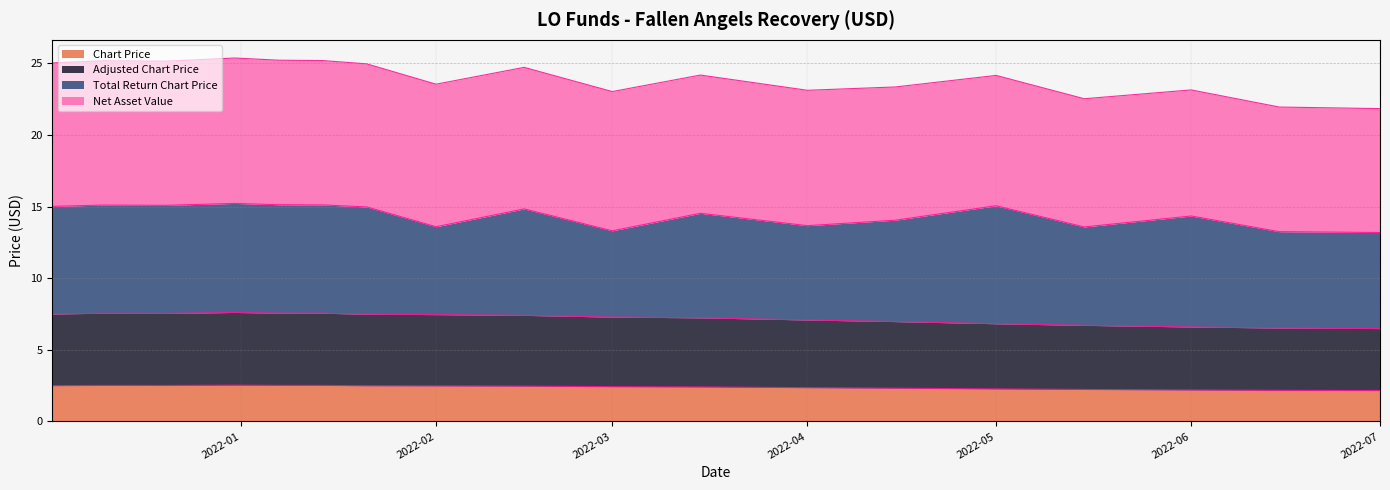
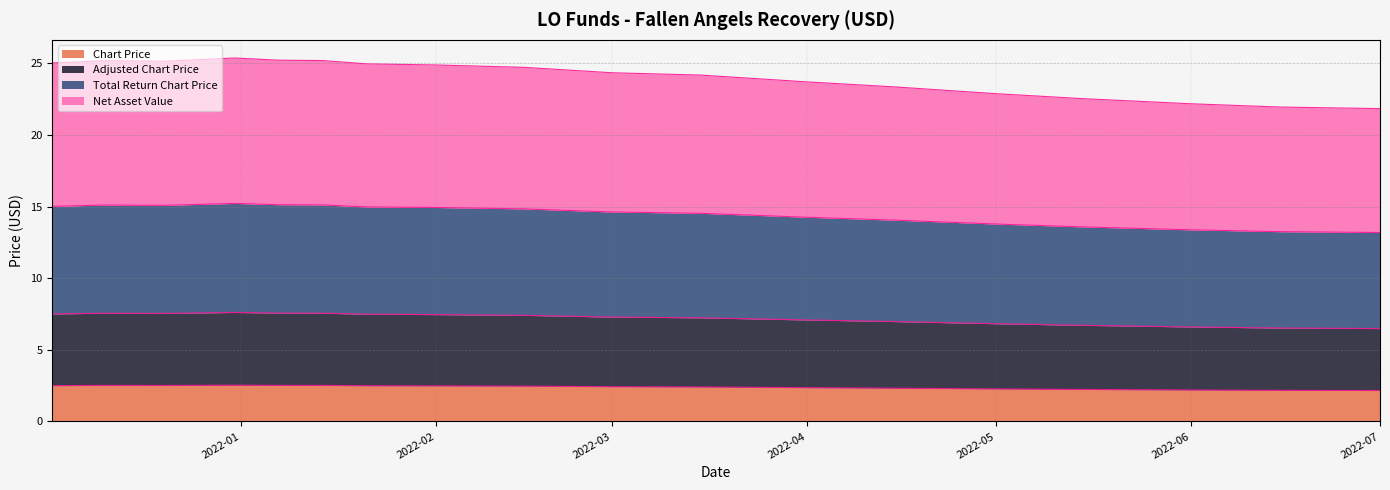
Total Return Chart Price, 2022-02: 6.1 -> 7.5
Total Return Chart Price, 2022-03: 6.0 -> 7.3
Total Return Chart Price, 2022-04: 6.6 -> 7.2
Total Return Chart Price, 2022-05: 8.2 -> 7.0
Total Return Chart Price, 2022-06: 7.7 -> 6.8
